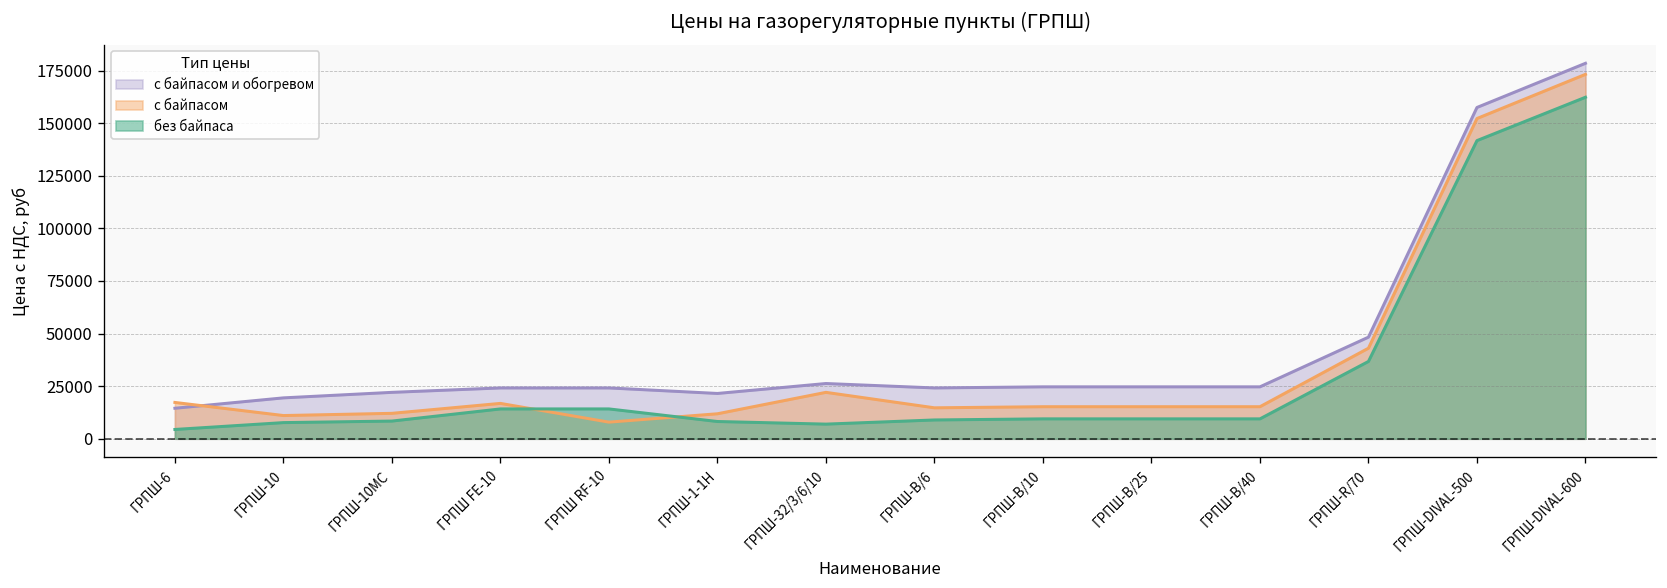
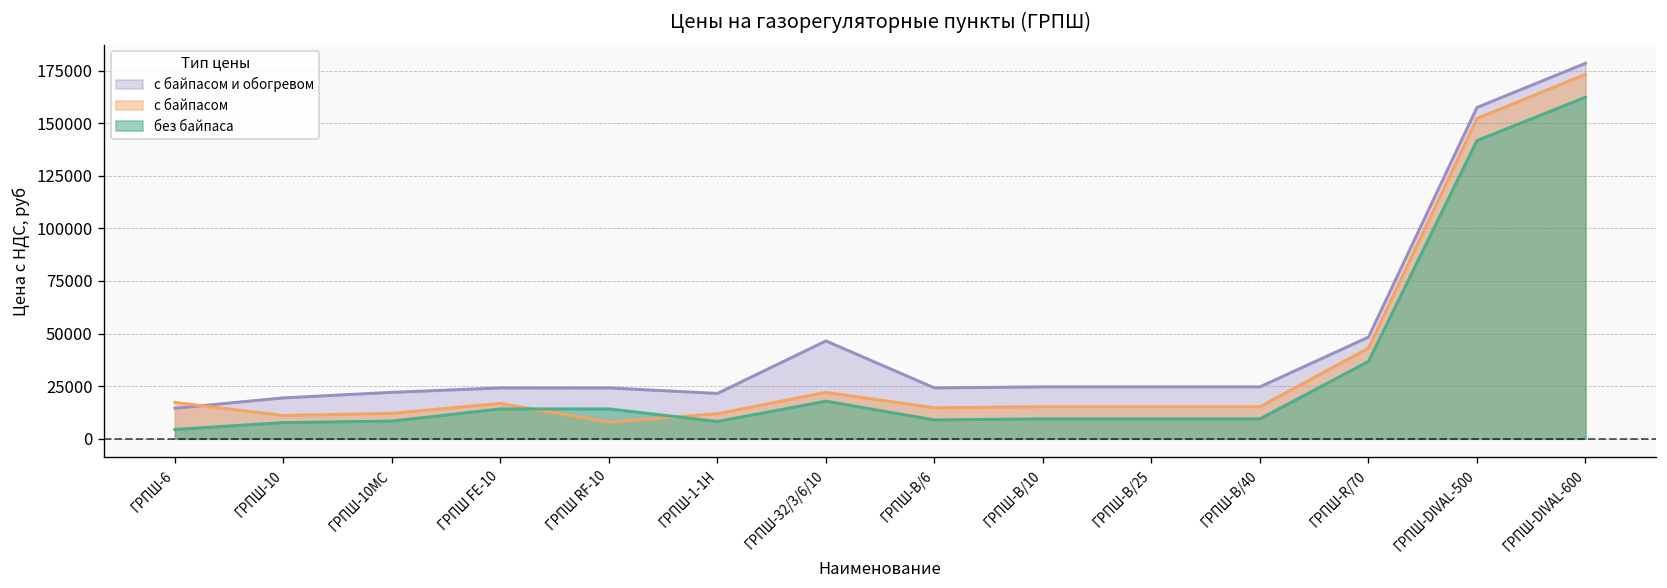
с байпасом и обогревом, ГРПШ-32/3/6/10: 26000 -> 47000
без байпаса, ГРПШ-32/3/6/10: 7000 -> 18000
